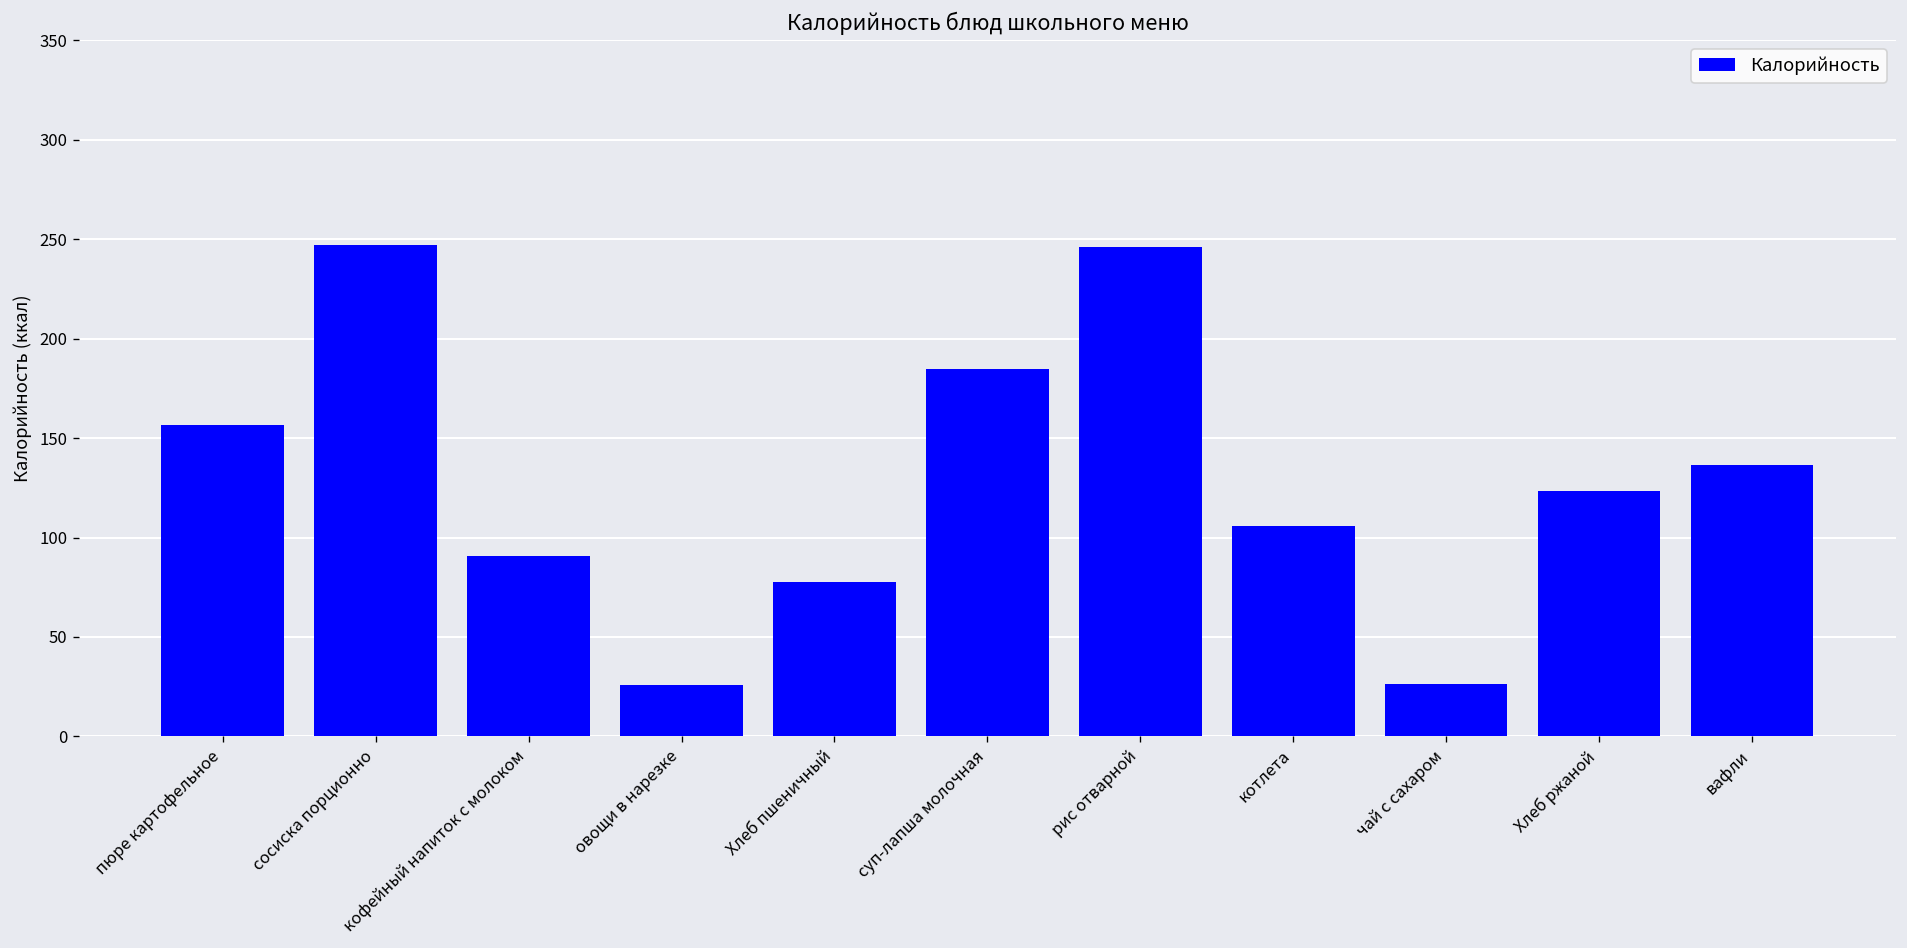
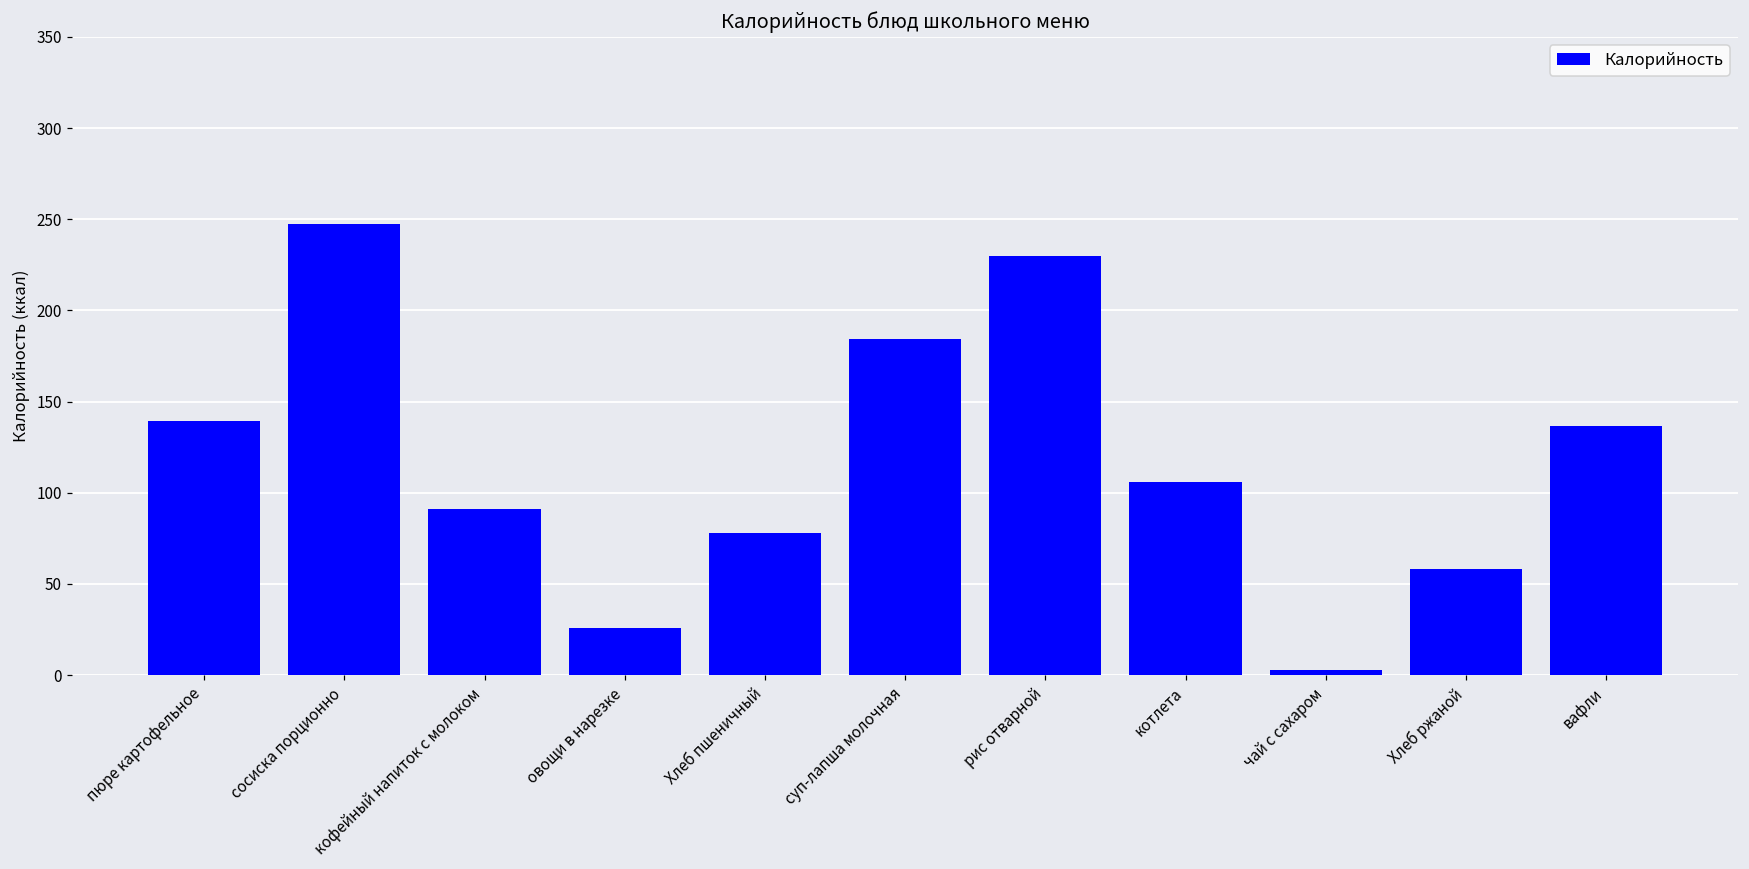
пюре картофельное: 157 -> 139
рис отварной: 246 -> 230
чай с сахаром: 26 -> 3
Хлеб ржаной: 123 -> 58
